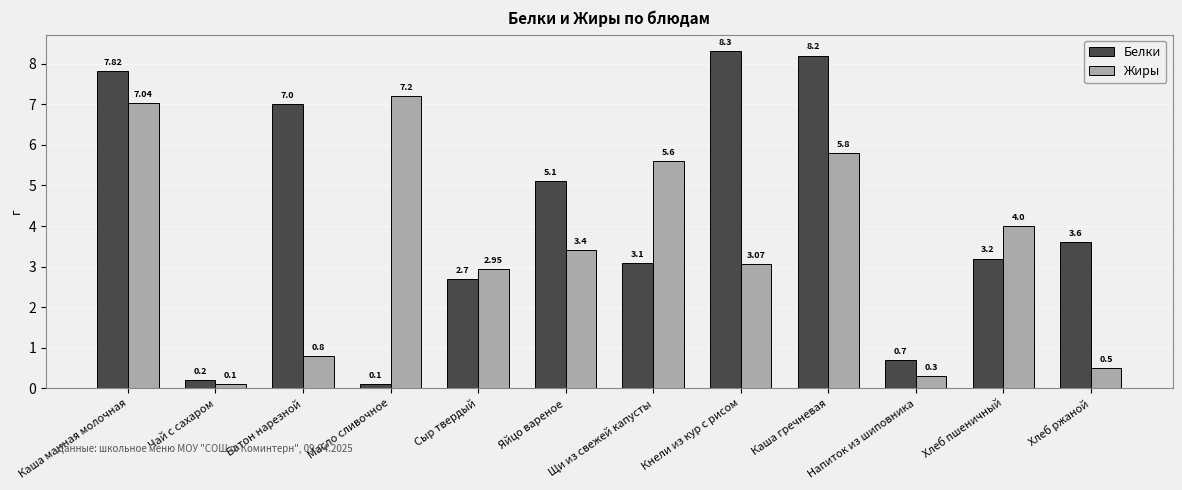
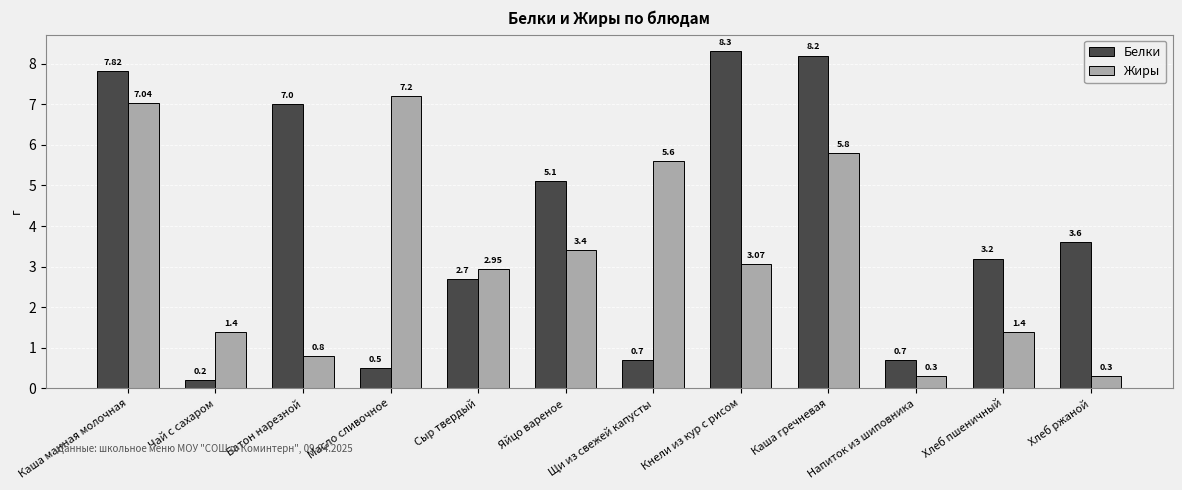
Жиры, Чай с сахаром: 0.1 -> 1.4
Белки, Масло сливочное: 0.1 -> 0.5
Белки, Щи из свежей капусты: 3.1 -> 0.7
Жиры, Хлеб пшеничный: 4.0 -> 1.4
Жиры, Хлеб ржаной: 0.5 -> 0.3
